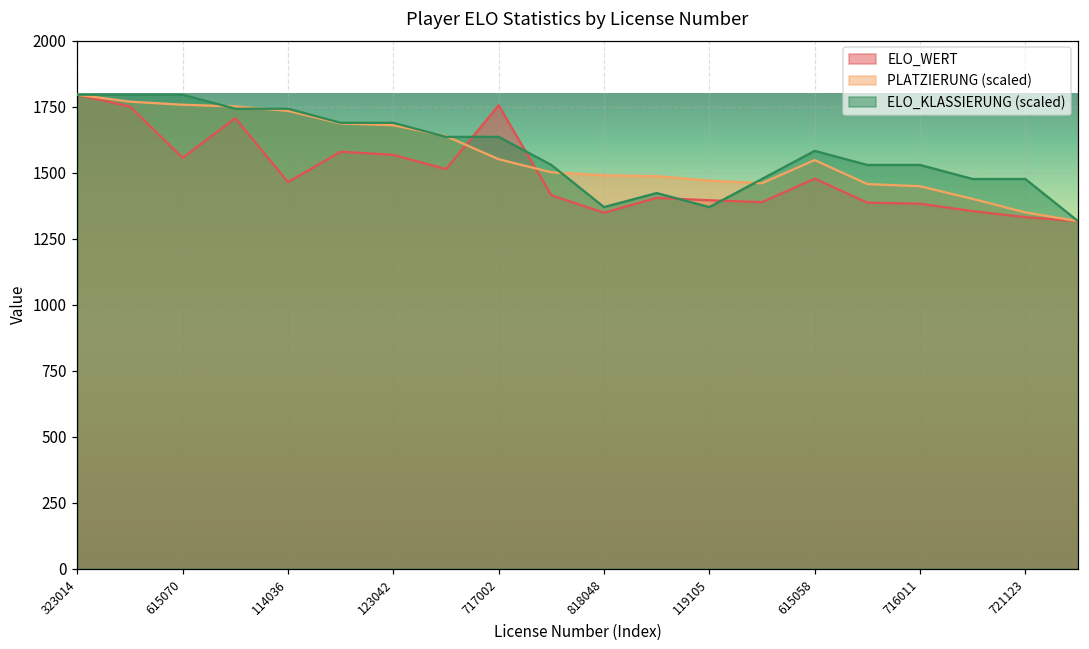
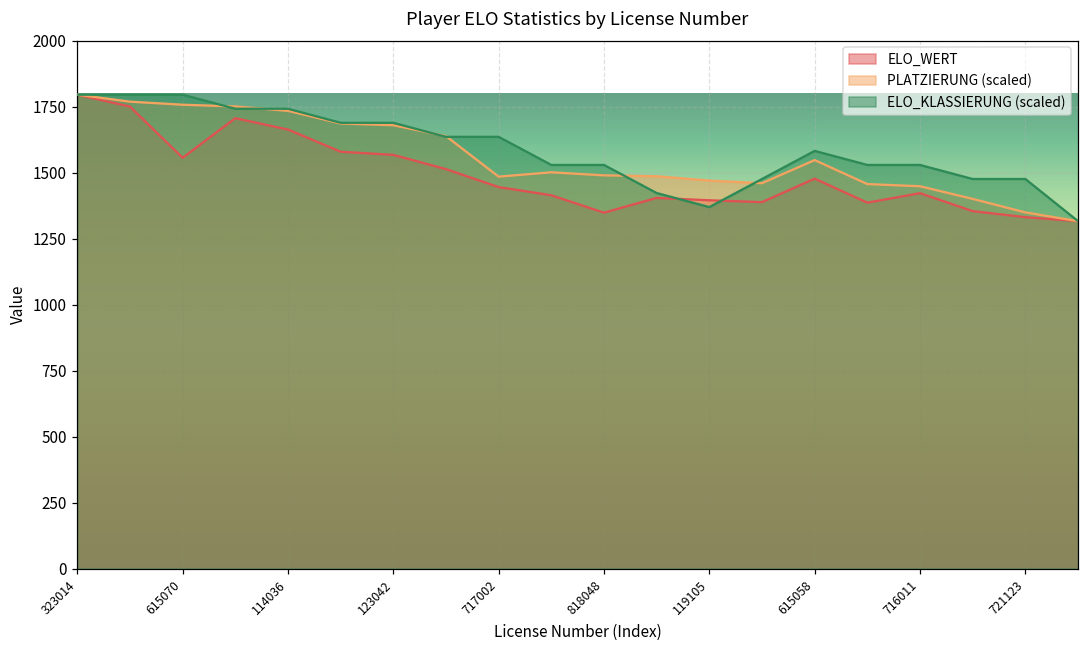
ELO_WERT, 114036: 1460 -> 1660
ELO_WERT, 717002: 1760 -> 1450
PLATZIERUNG (scaled), 717002: 1550 -> 1480
ELO_KLASSIERUNG (scaled), 818048: 1370 -> 1530
ELO_WERT, 716011: 1380 -> 1420
